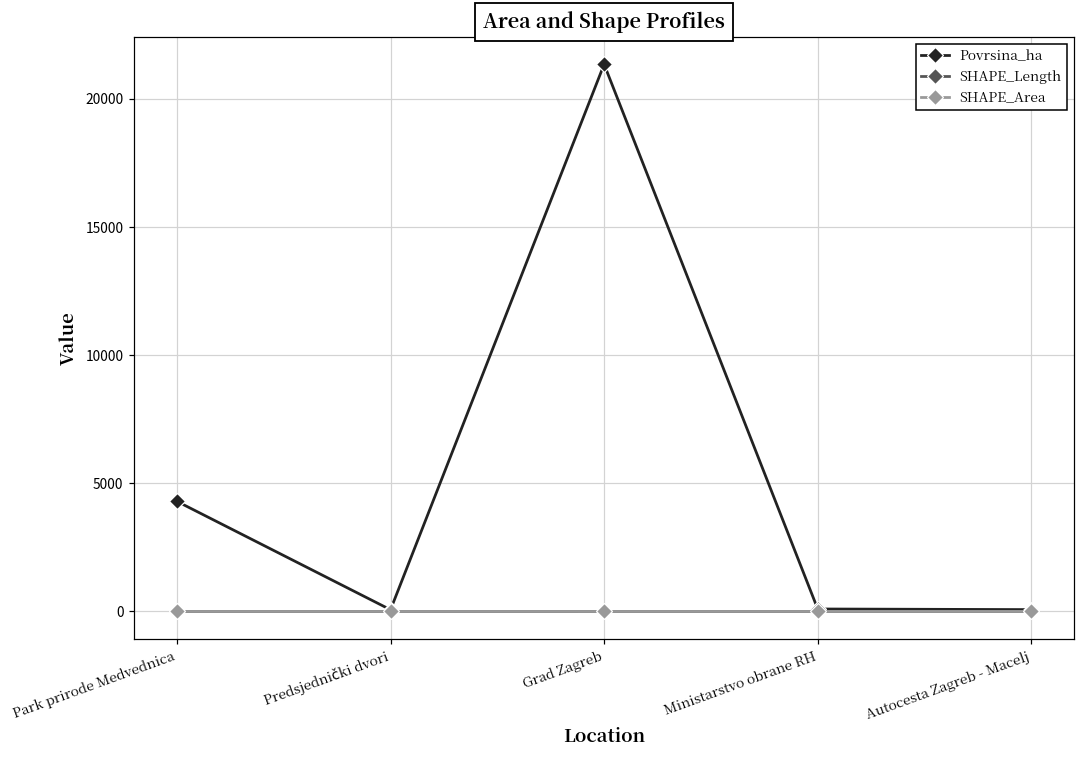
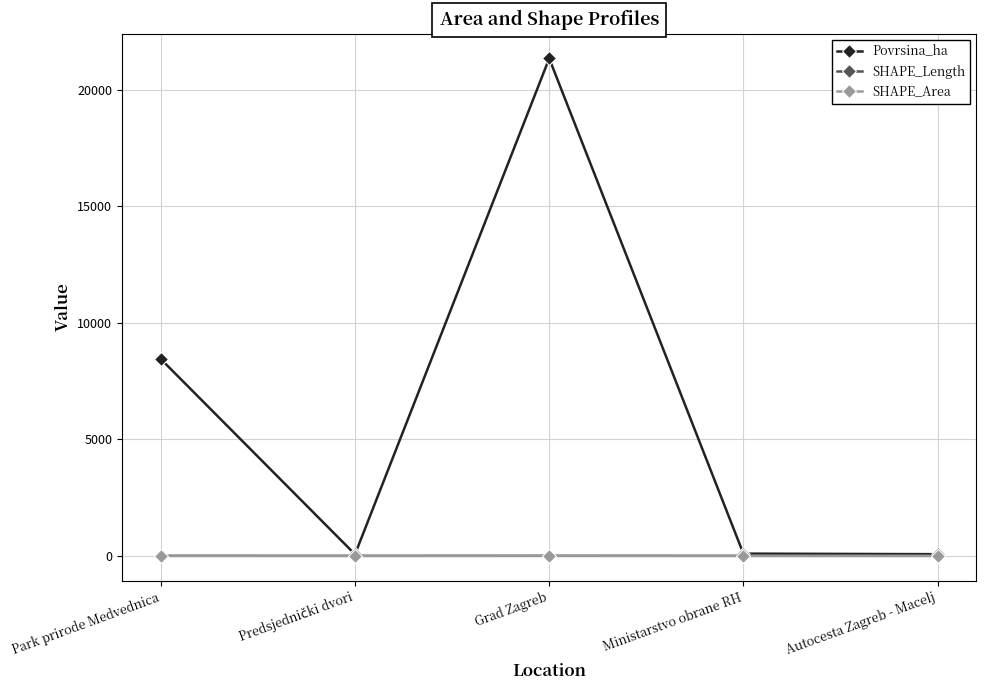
Povrsina_ha, Park prirode Medvednica: 4300 -> 8400
